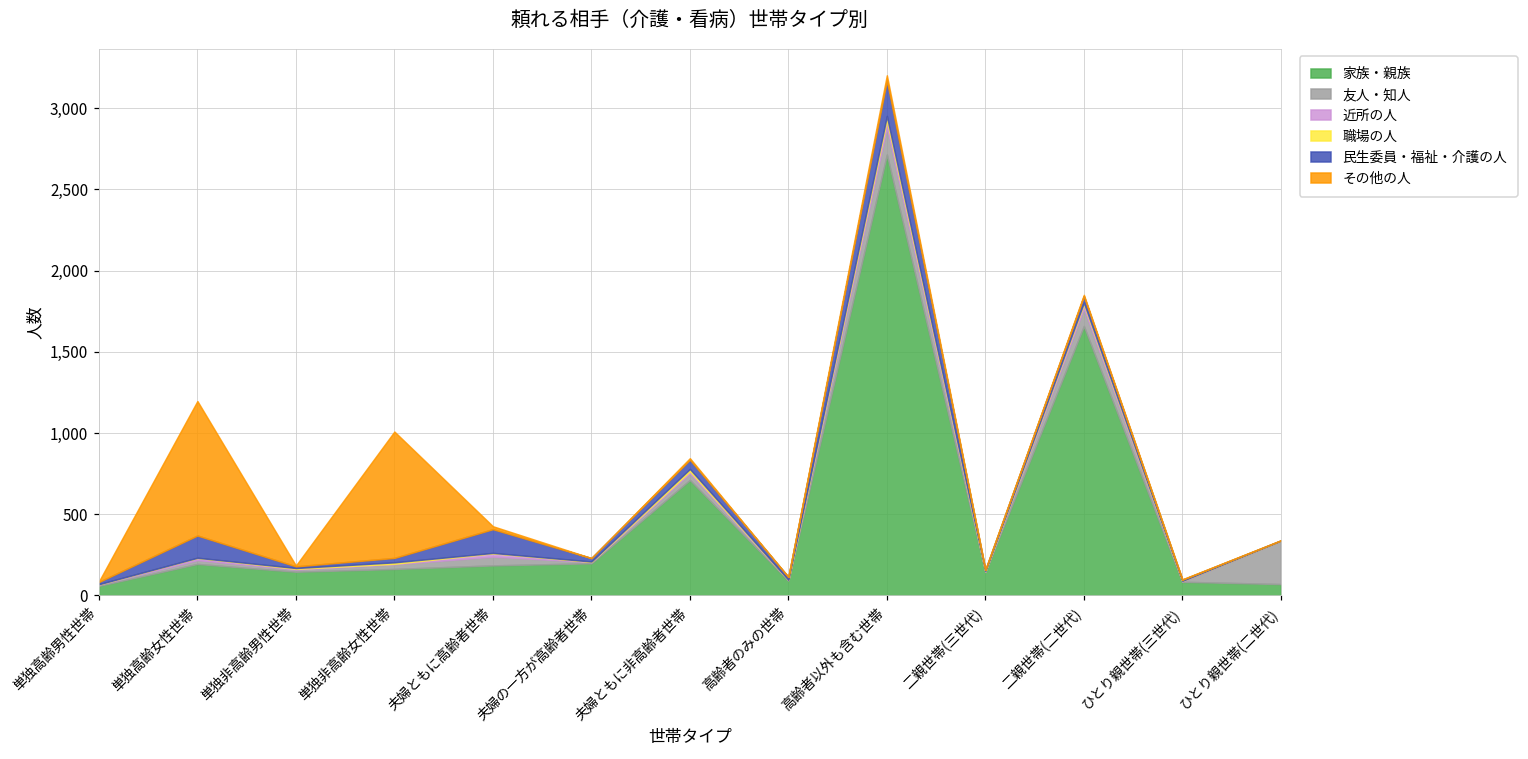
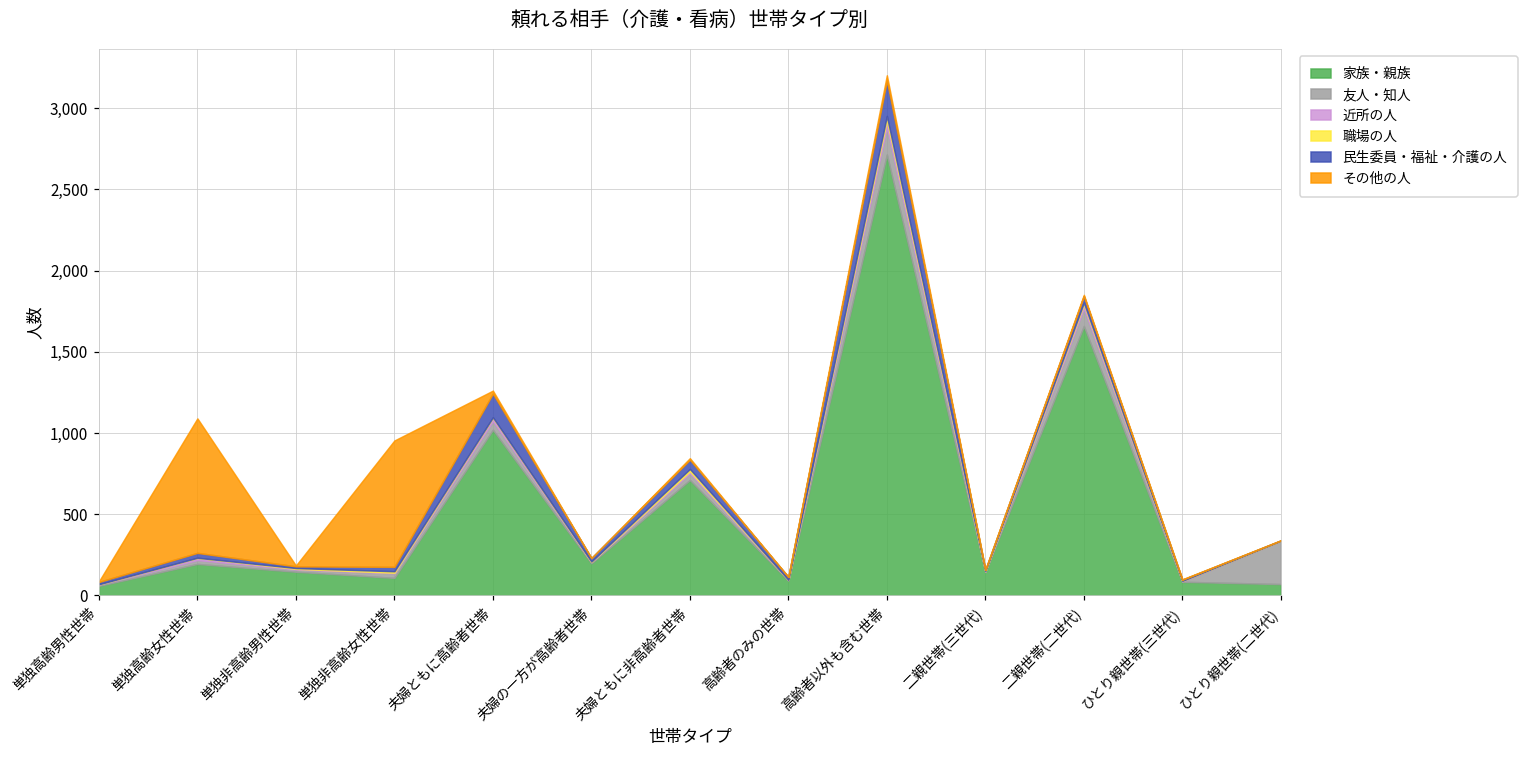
民生委員・福祉・介護の人, 単独高齢女性世帯: 140 -> 30
家族・親族, 単独非高齢女性世帯: 160 -> 110
家族・親族, 夫婦ともに高齢者世帯: 190 -> 1,020
